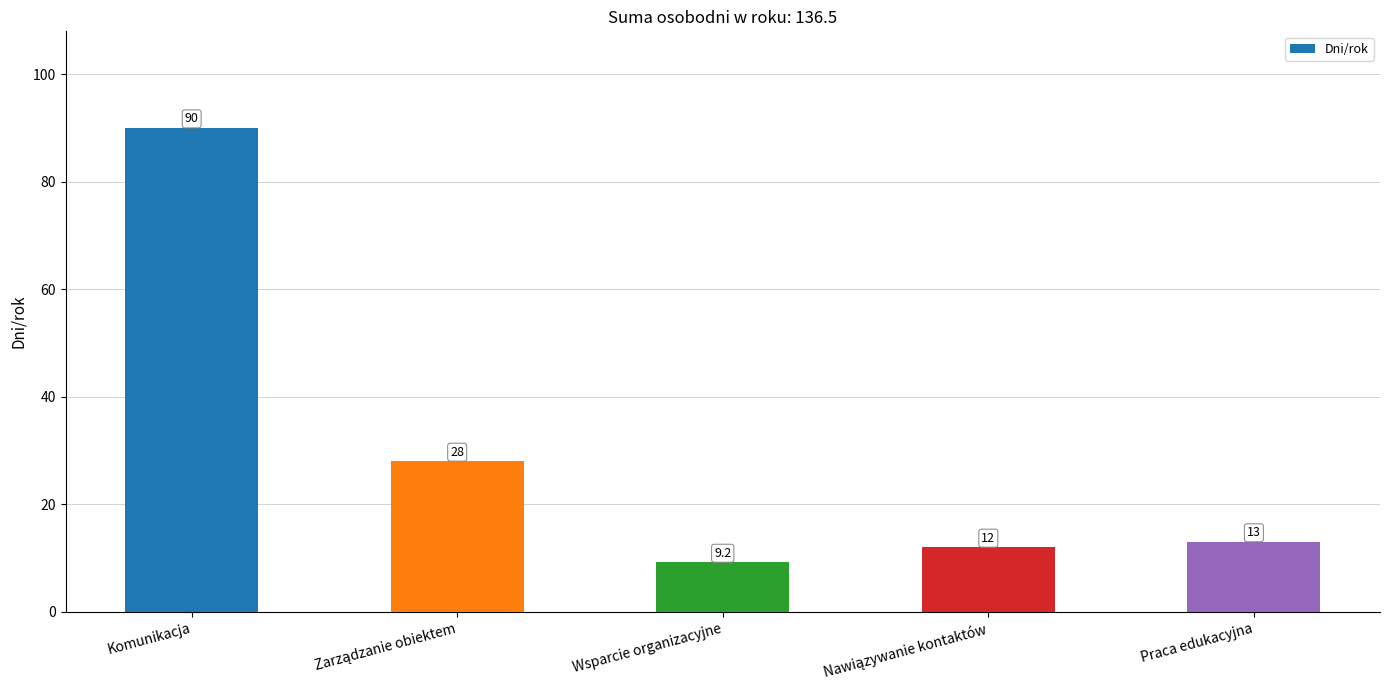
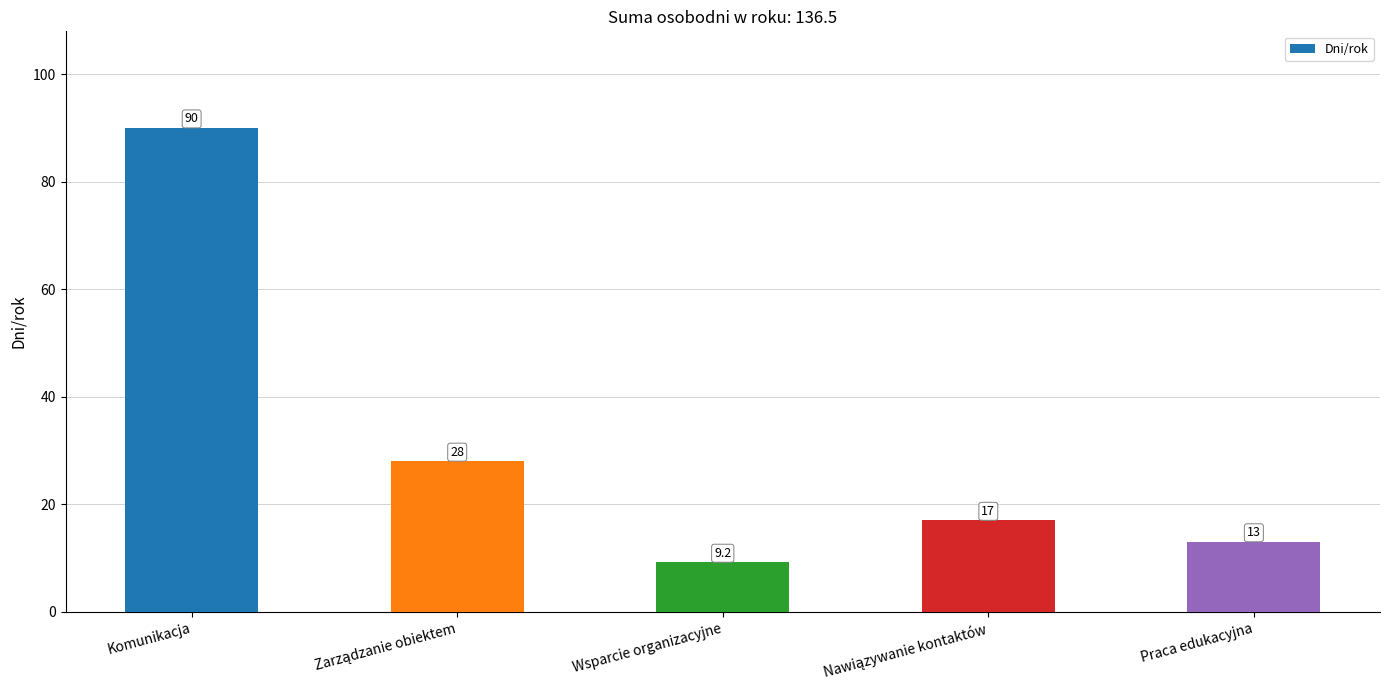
Nawiązywanie kontaktów: 12 -> 17
